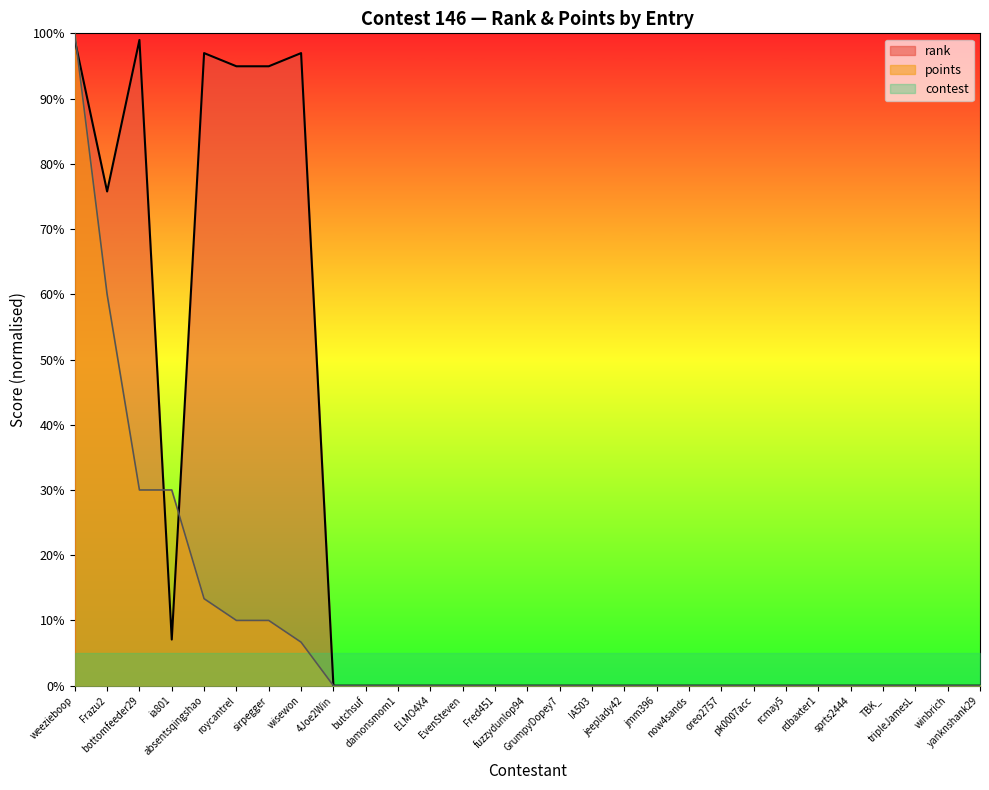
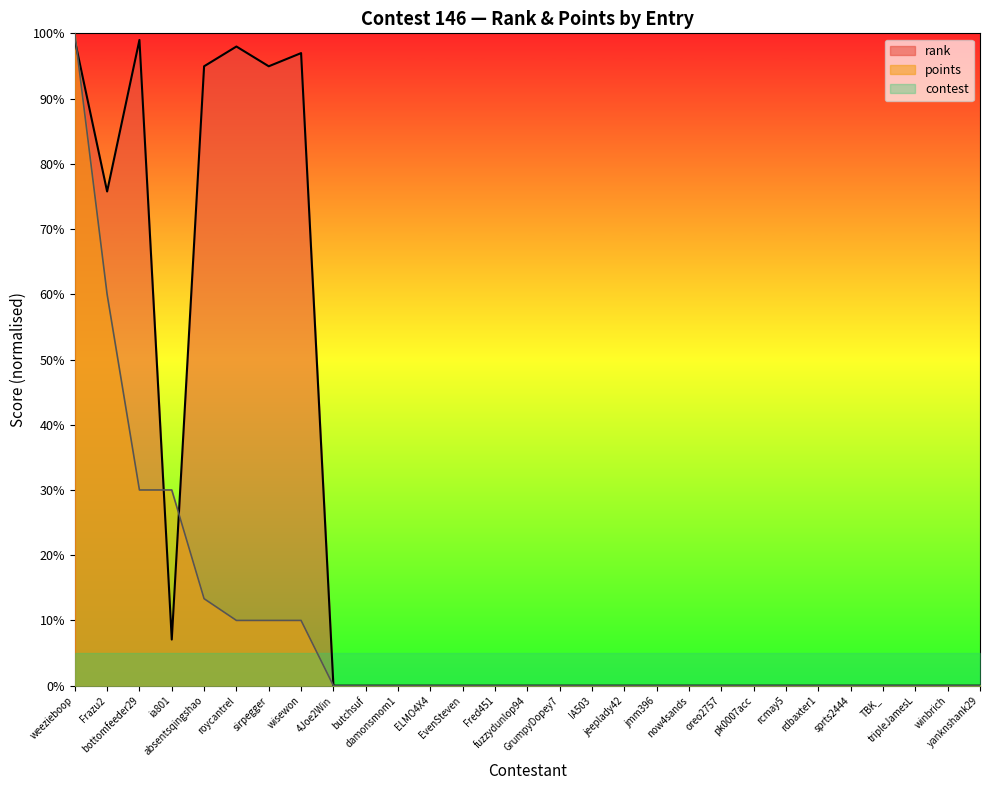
rank, absentsqingshao: 97% -> 95%
rank, roycantrel: 95% -> 98%
points, wisewon: 7% -> 10%
